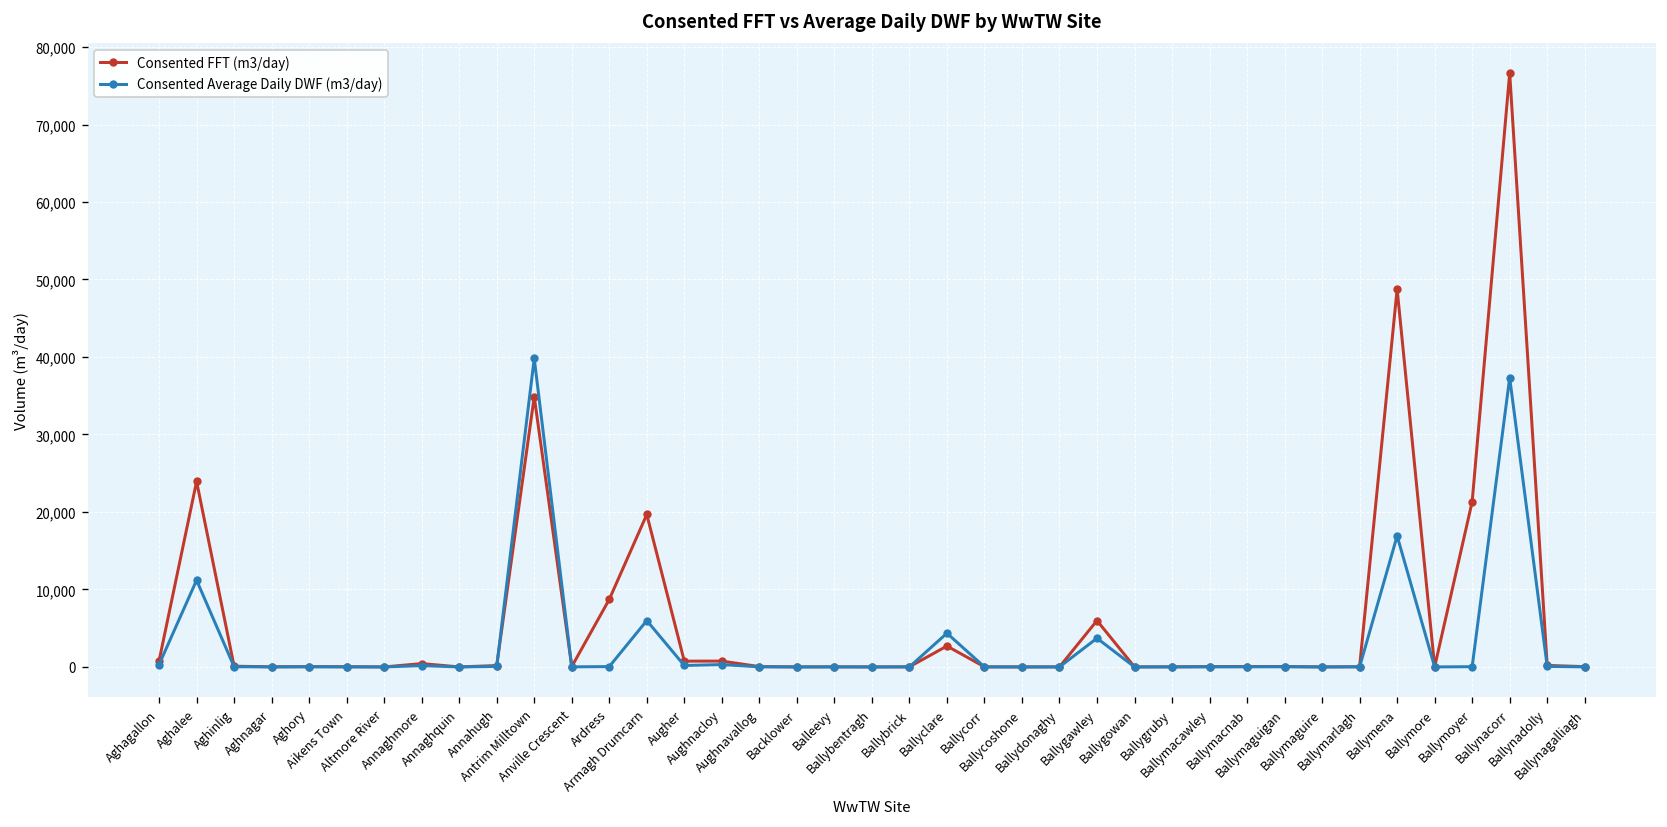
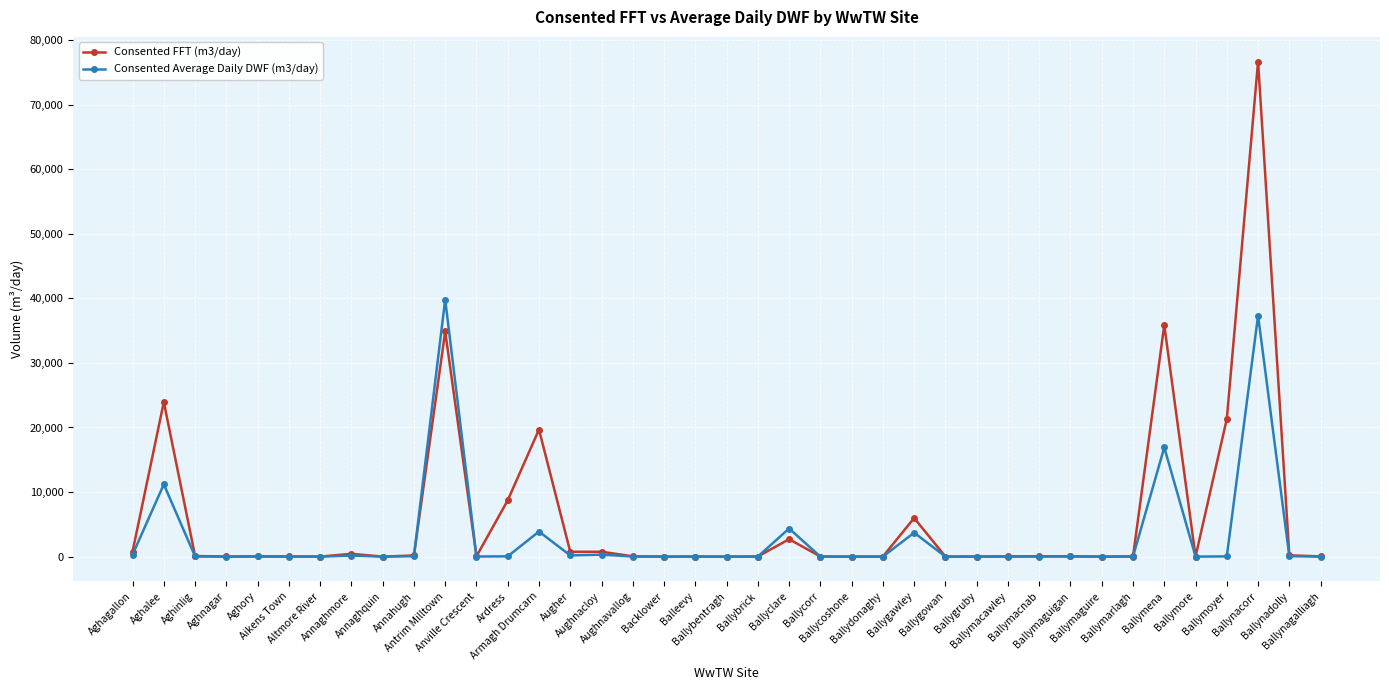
Consented Average Daily DWF (m3/day), Armagh Drumcarn: 6,000 -> 4,000
Consented FFT (m3/day), Ballymena: 49,000 -> 36,000
